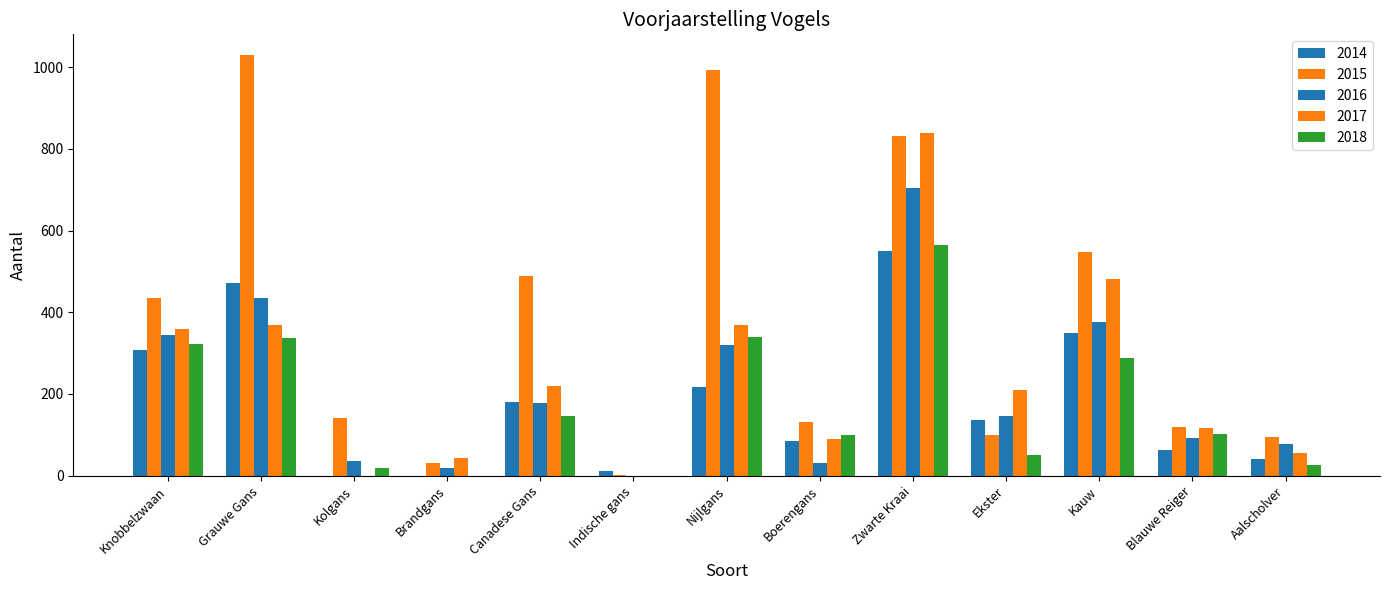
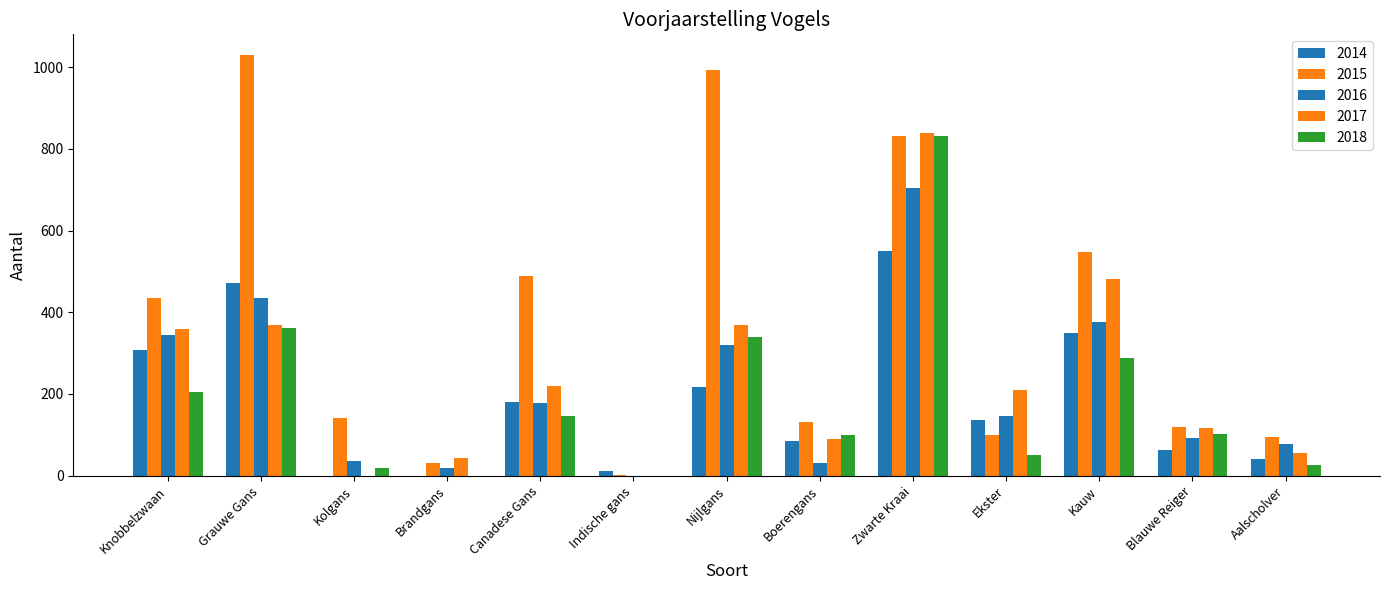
2018, Knobbelzwaan: 320 -> 210
2018, Grauwe Gans: 340 -> 360
2018, Zwarte Kraai: 560 -> 830
